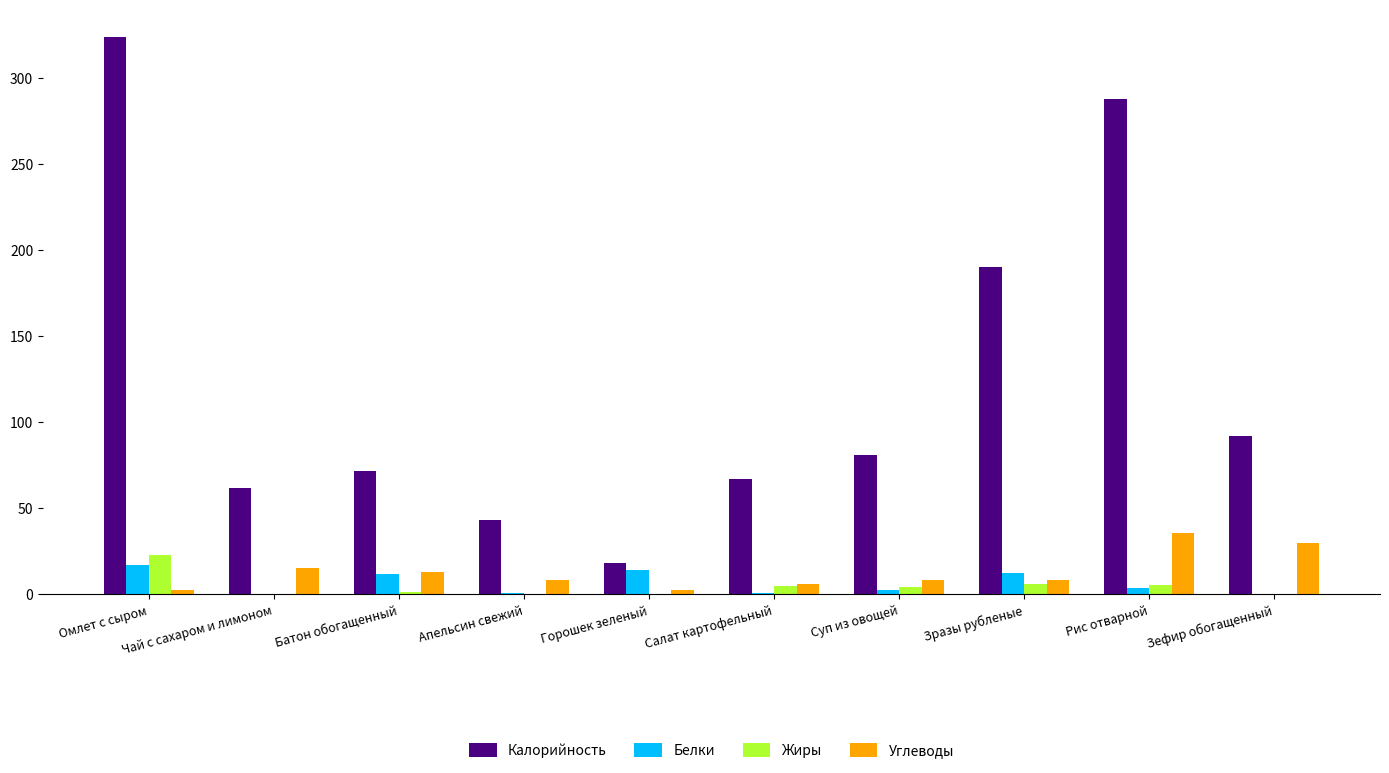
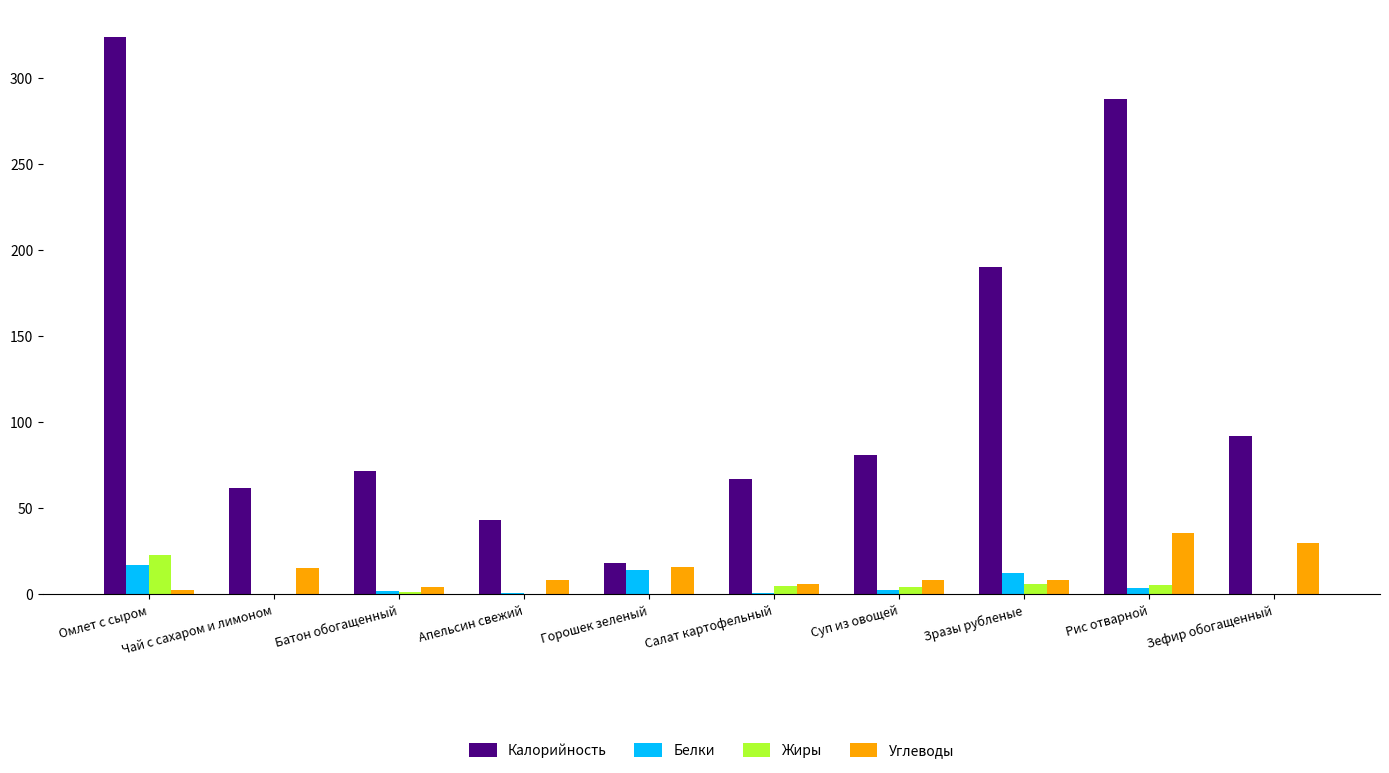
Белки, Батон обогащенный: 12 -> 2
Углеводы, Батон обогащенный: 13 -> 4
Углеводы, Горошек зеленый: 3 -> 16
